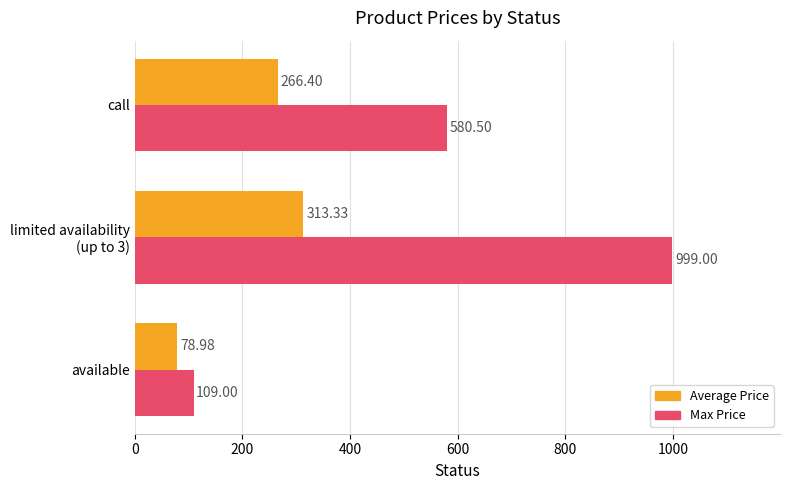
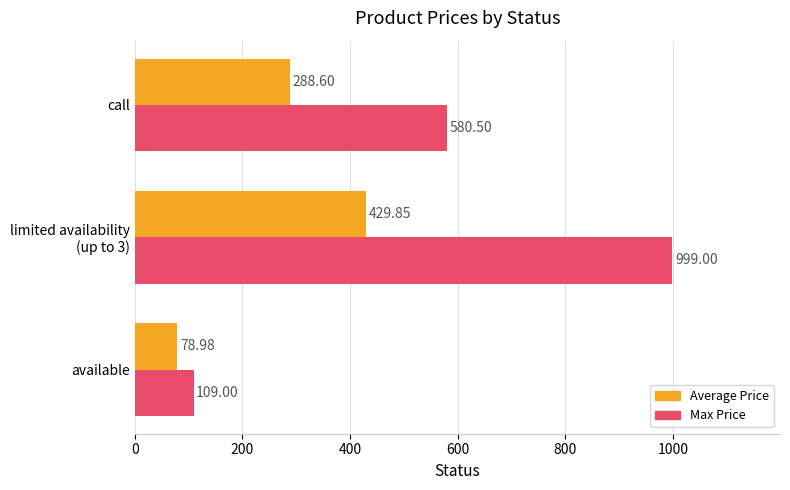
Average Price, call: 266.40 -> 288.60
Average Price, limited availability (up to 3): 313.33 -> 429.85
